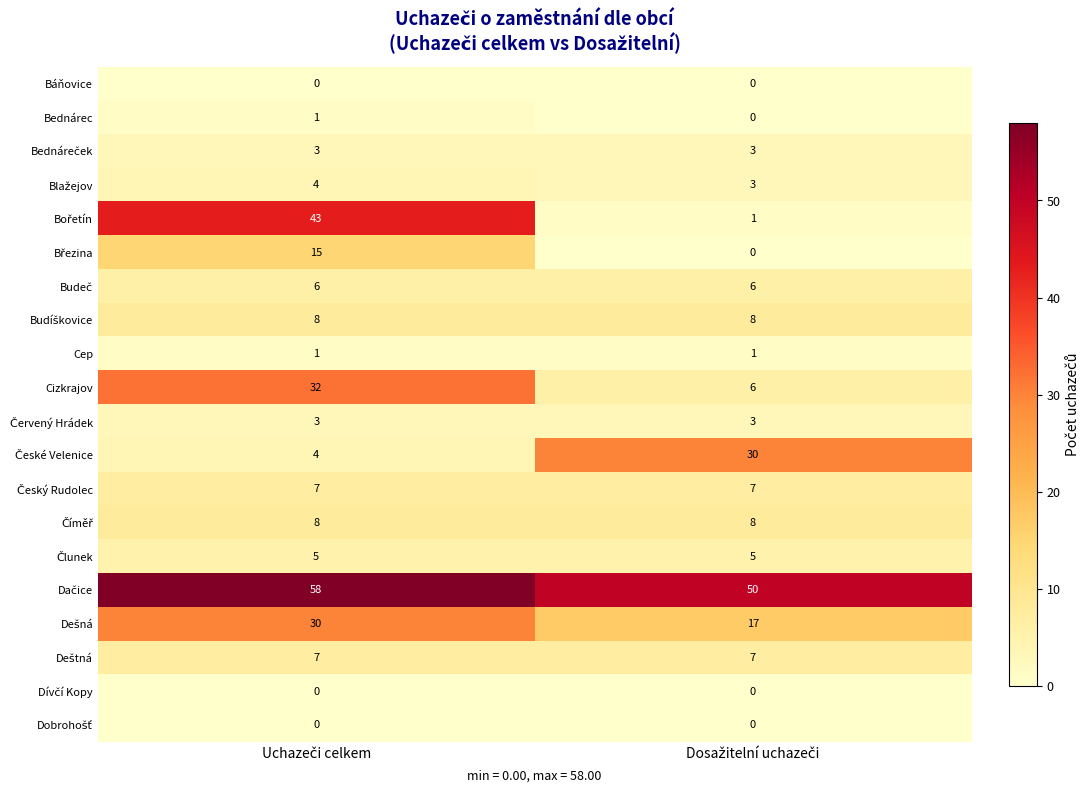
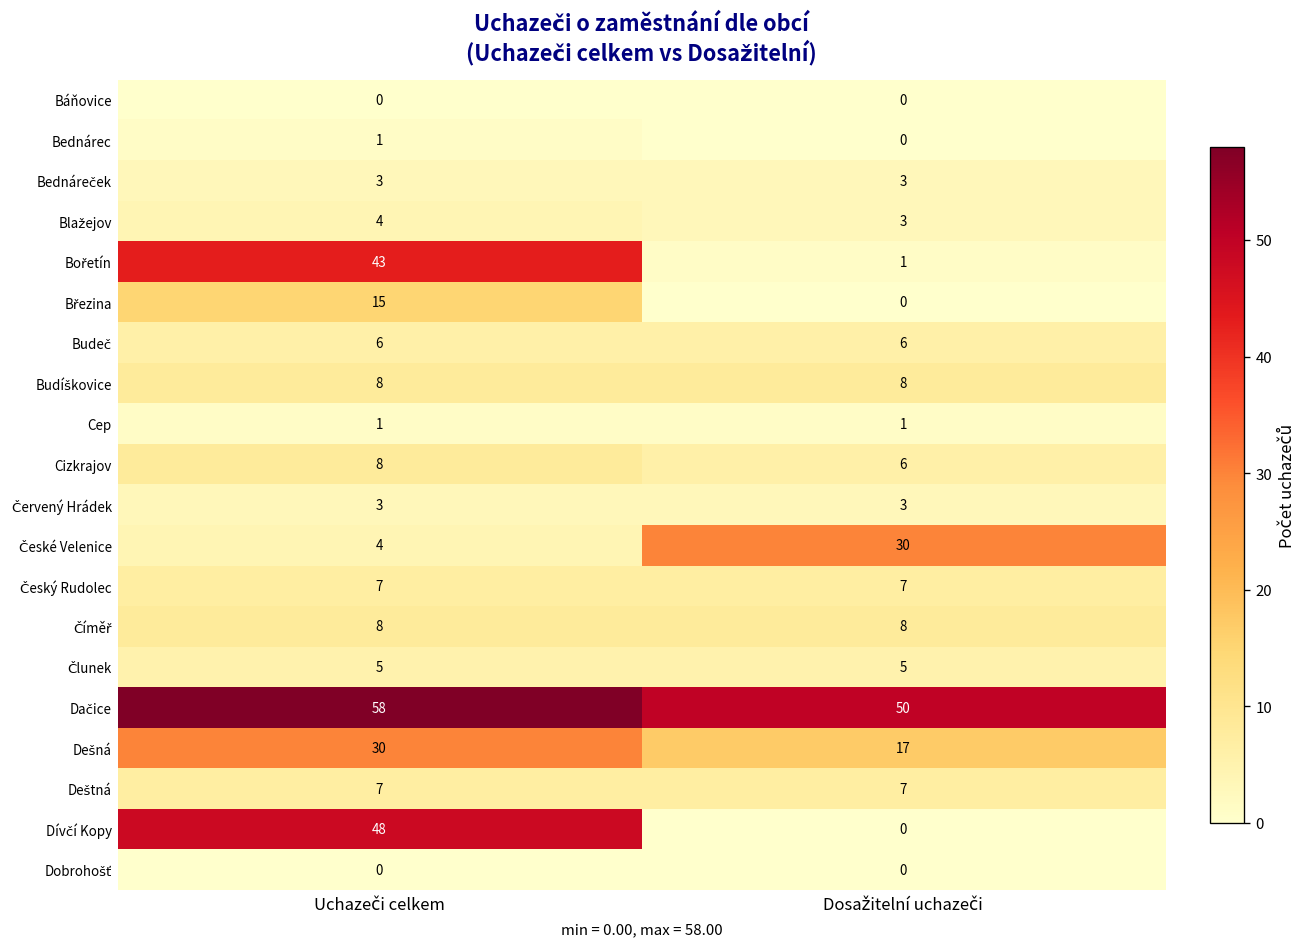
Cizkrajov, Uchazeči celkem: 32 -> 8
Dívčí Kopy, Uchazeči celkem: 0 -> 48
